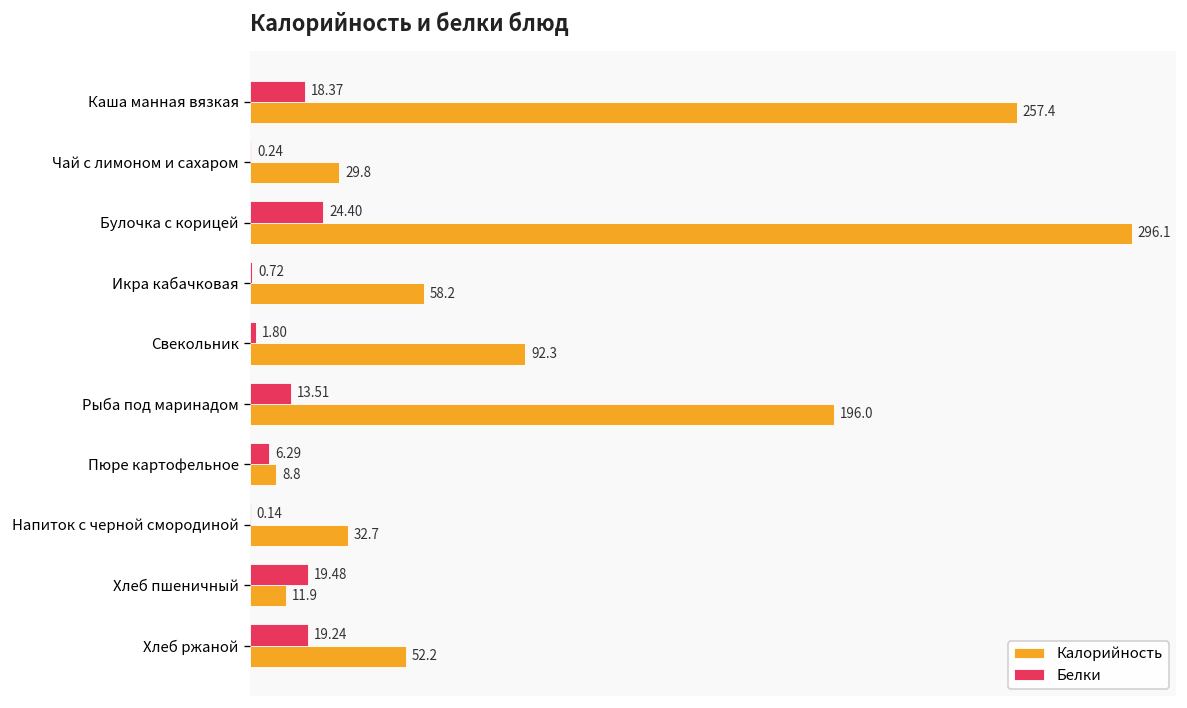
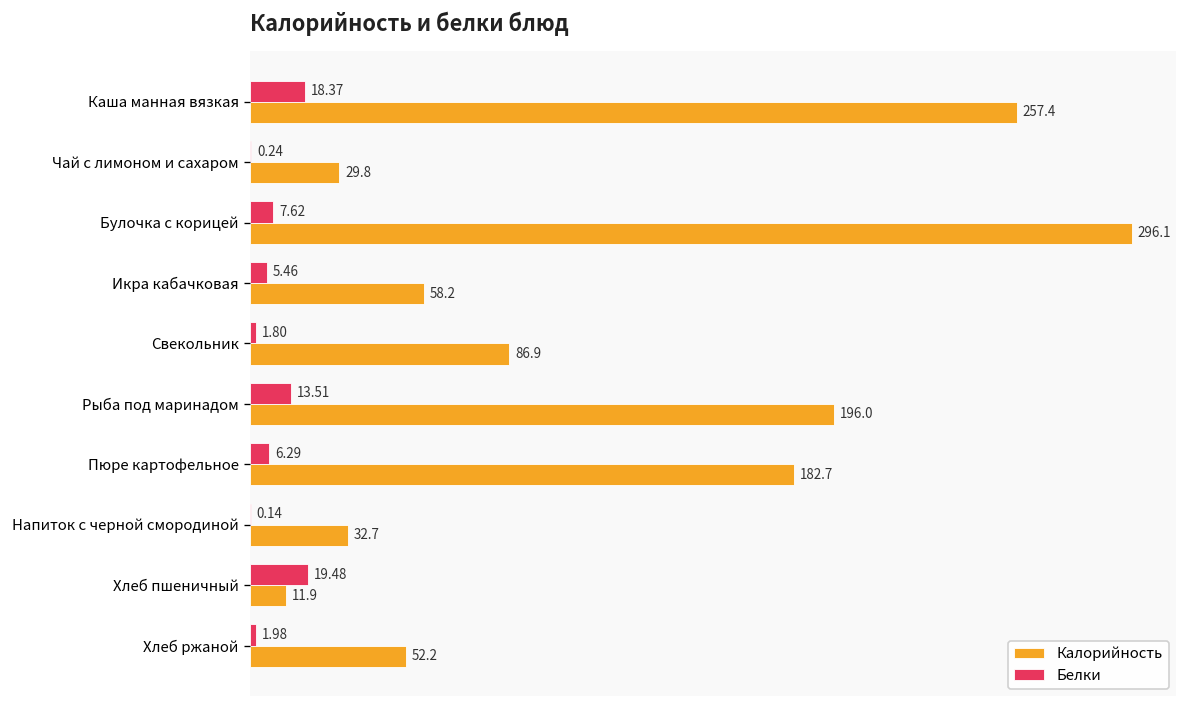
Белки, Булочка с корицей: 24.40 -> 7.62
Белки, Икра кабачковая: 0.72 -> 5.46
Калорийность, Свекольник: 92.3 -> 86.9
Калорийность, Пюре картофельное: 8.8 -> 182.7
Белки, Хлеб ржаной: 19.24 -> 1.98
